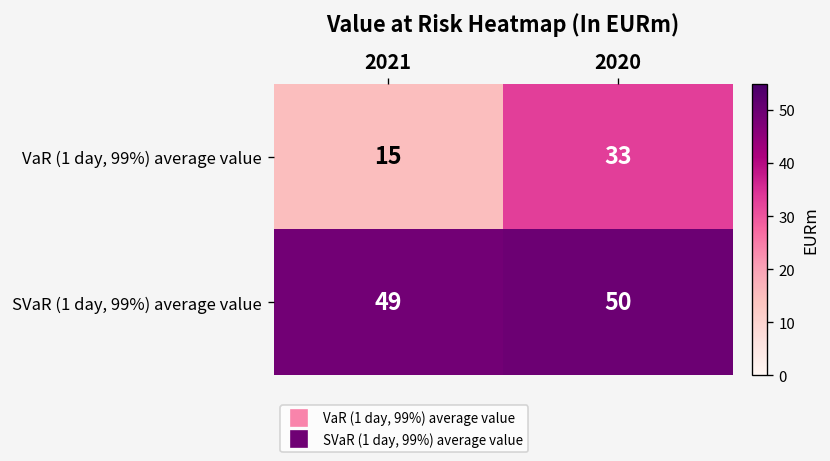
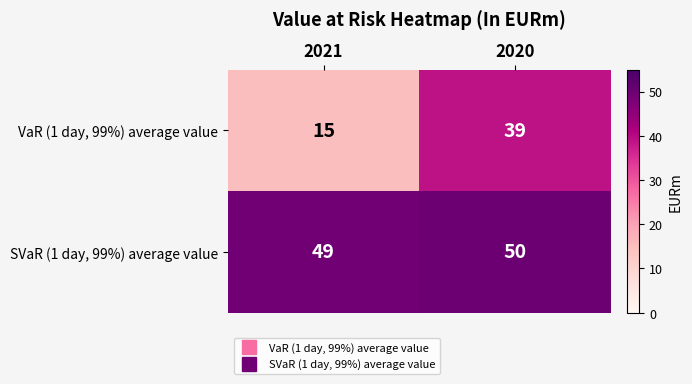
VaR (1 day, 99%) average value, 2020: 33 -> 39
